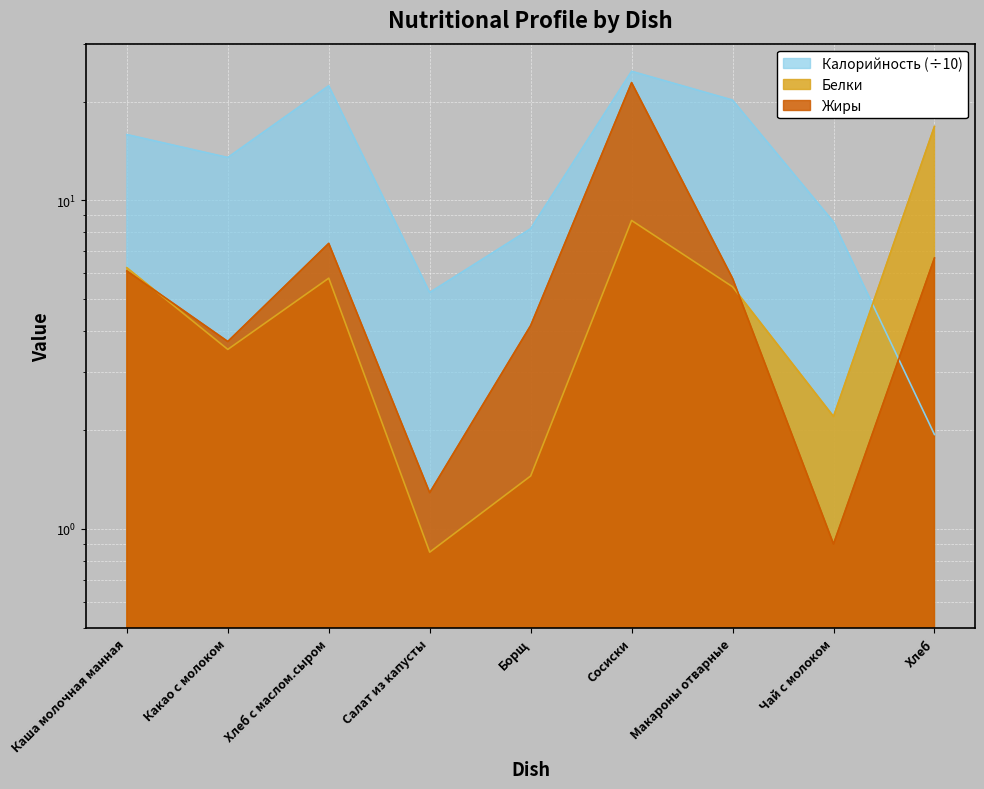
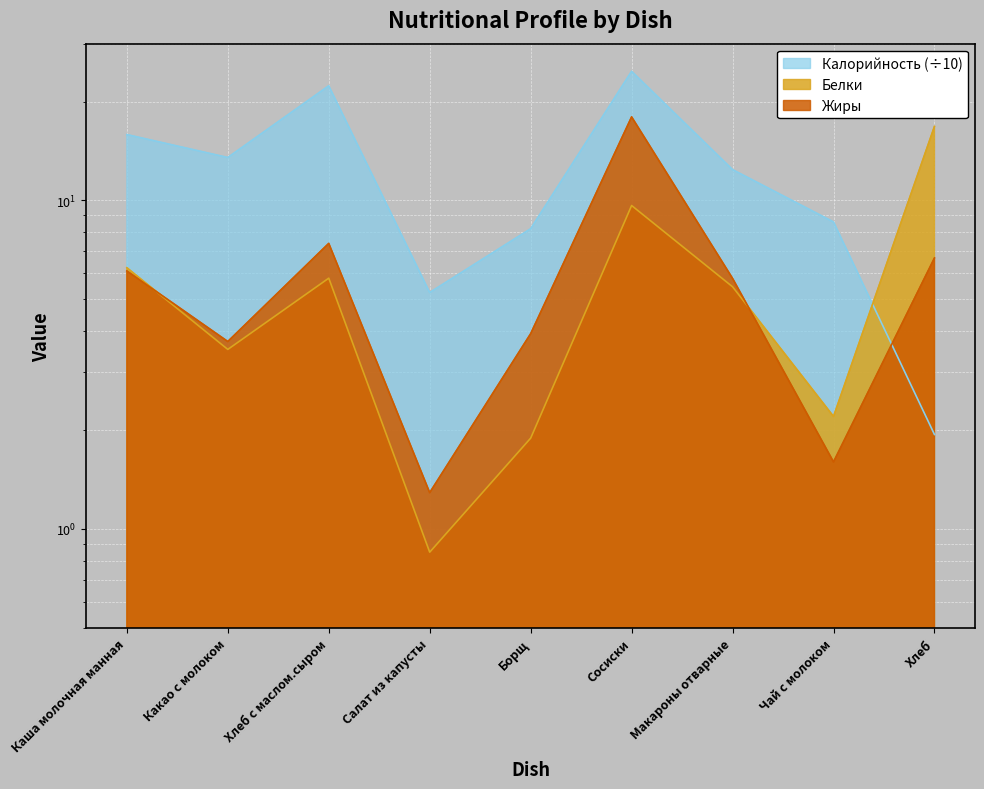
Белки, Борщ: 1.5 -> 1.9
Жиры, Борщ: 4.2 -> 3.9
Белки, Сосиски: 8.7 -> 9.7
Жиры, Сосиски: 23 -> 18
Калорийность (÷10), Макароны отварные: 20 -> 12.4
Жиры, Чай с молоком: 0.9 -> 1.6
